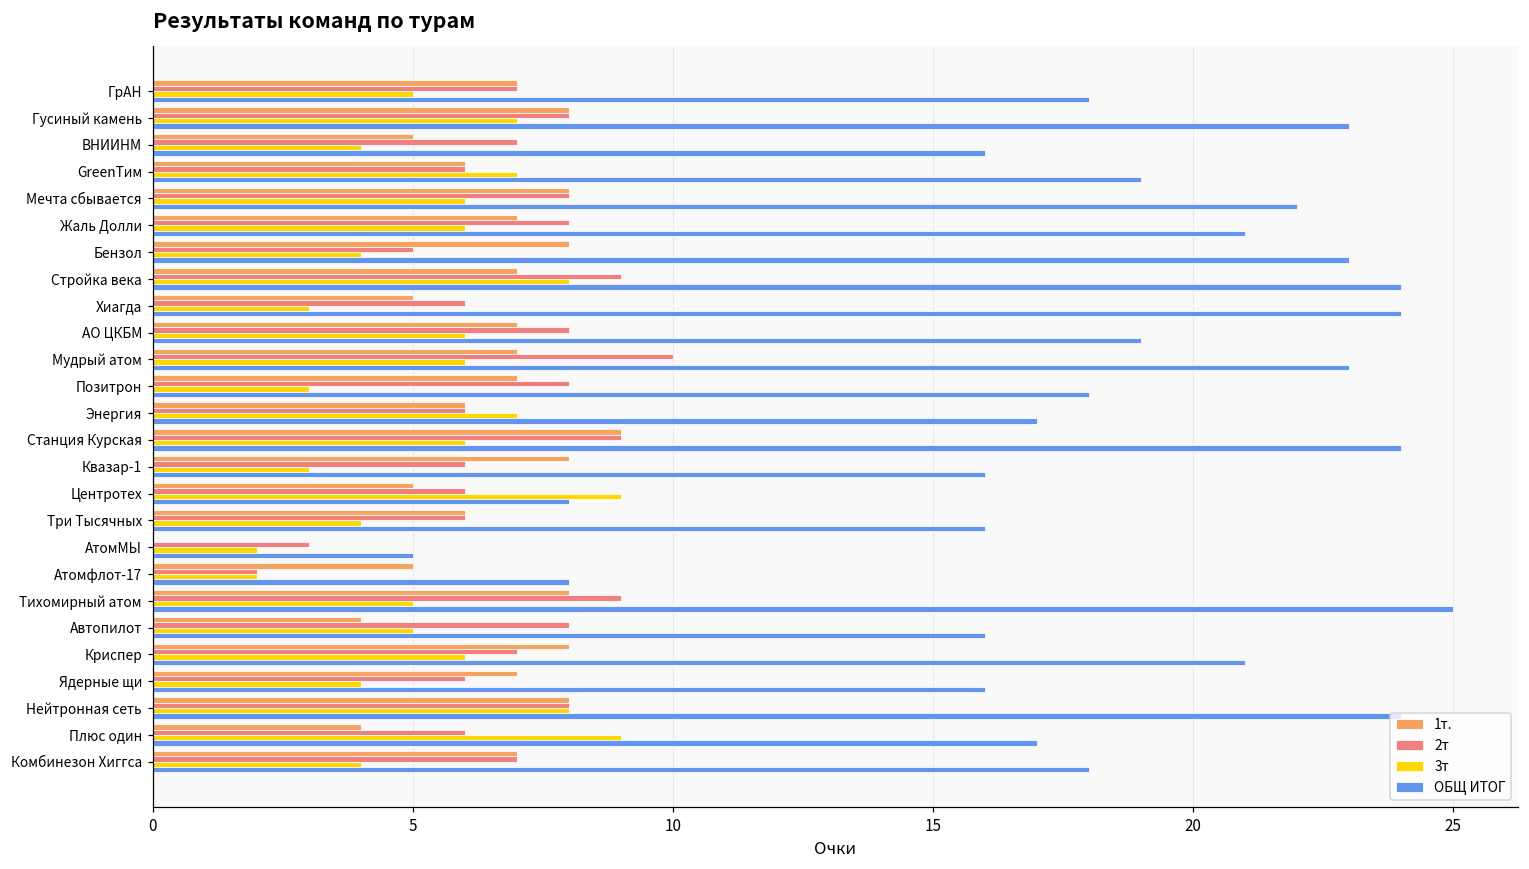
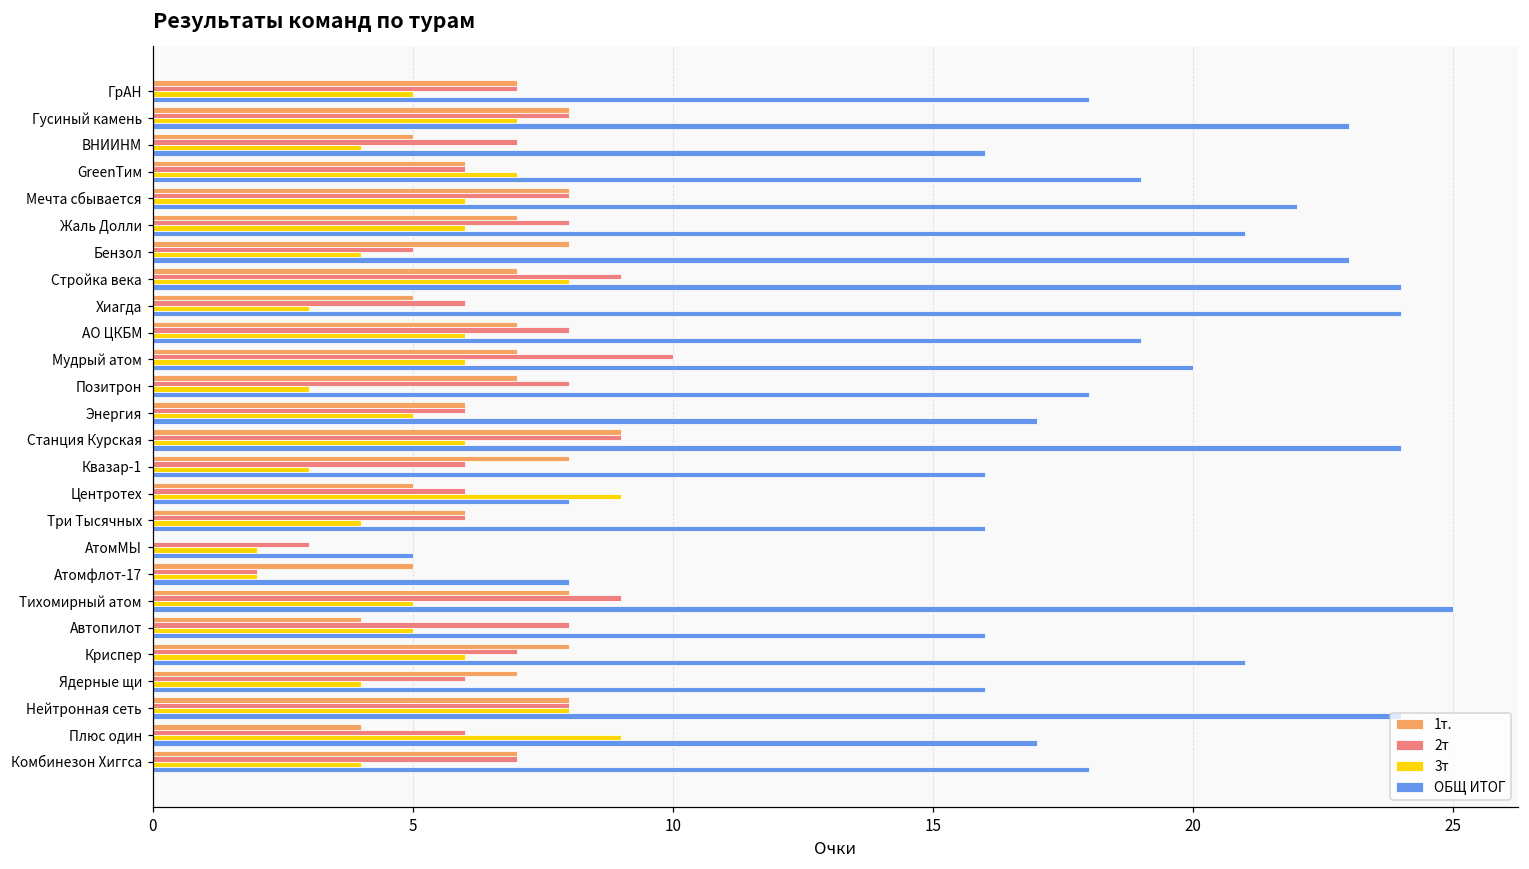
ОБЩ ИТОГ, Мудрый атом: 23 -> 20
3т, Энергия: 7 -> 5
